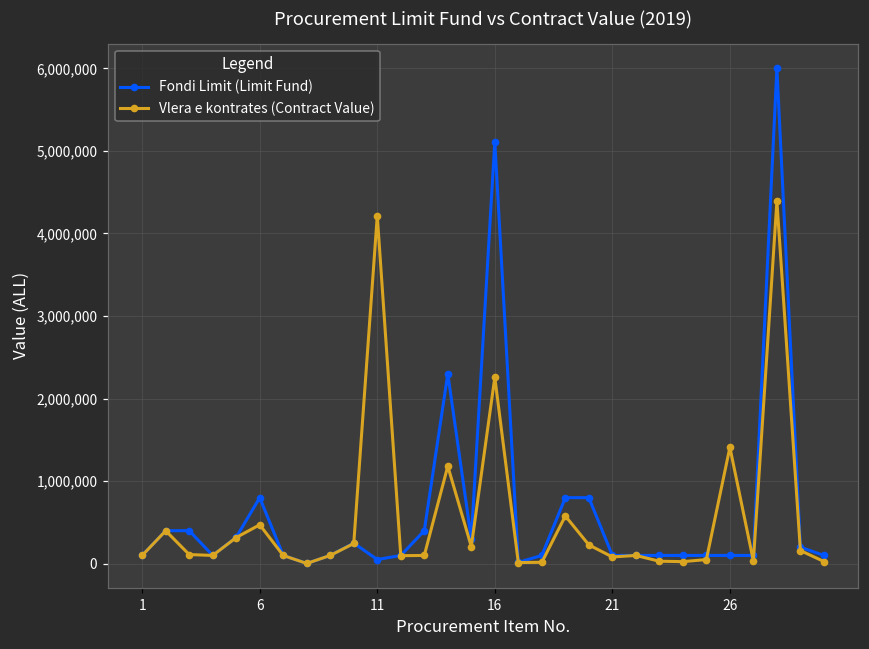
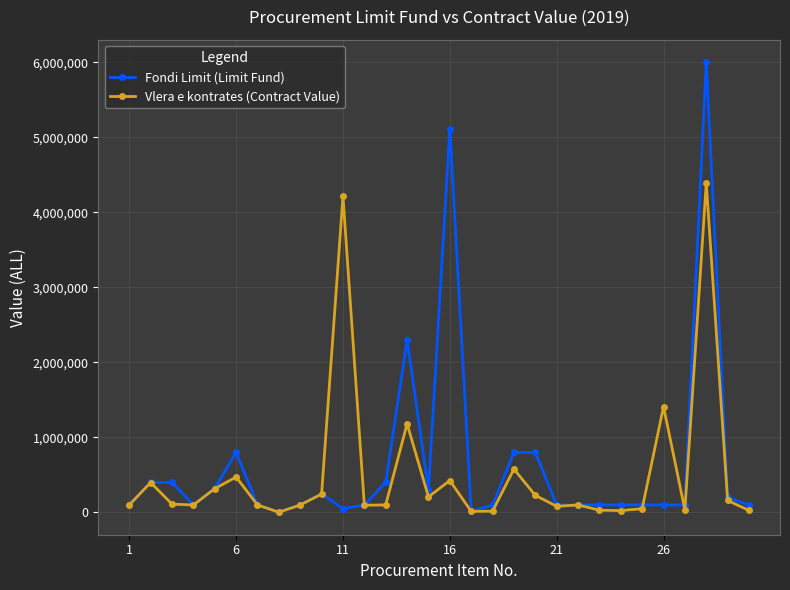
Vlera e kontrates (Contract Value), 16: 2,300,000 -> 400,000
